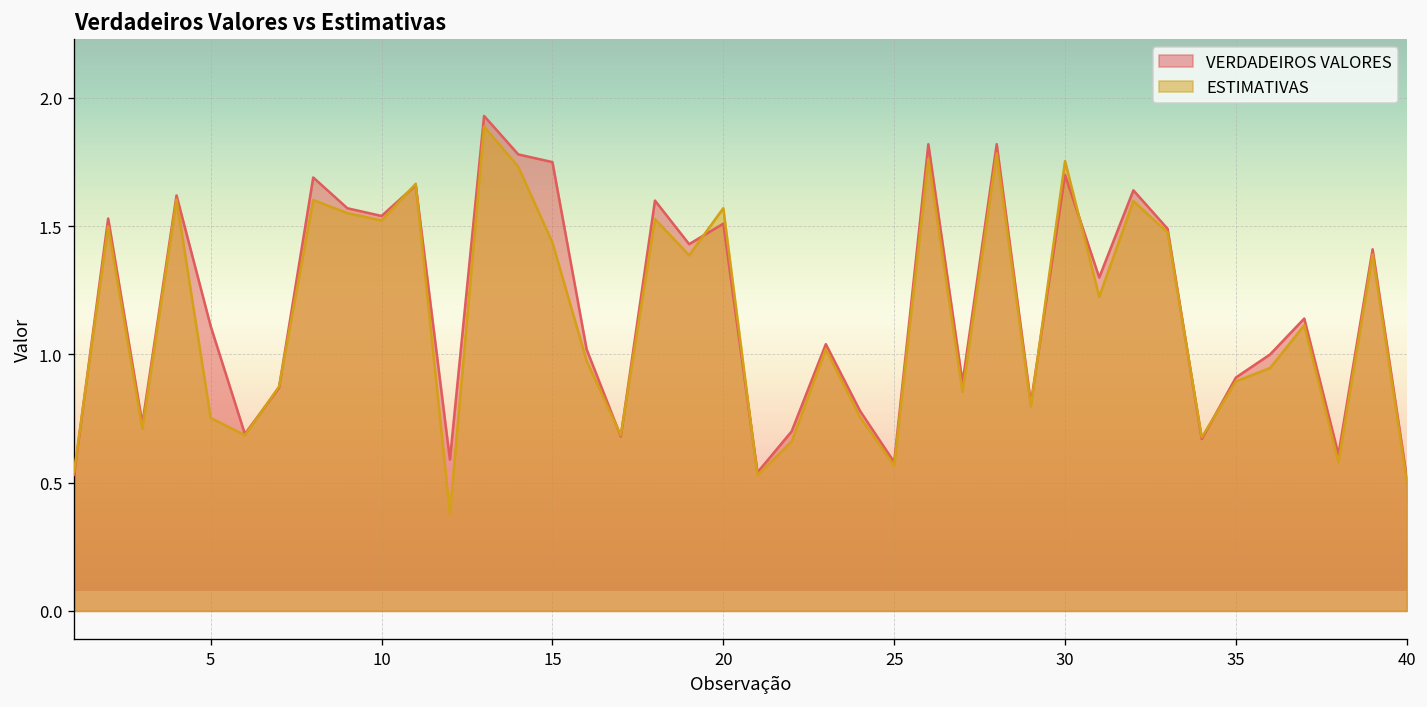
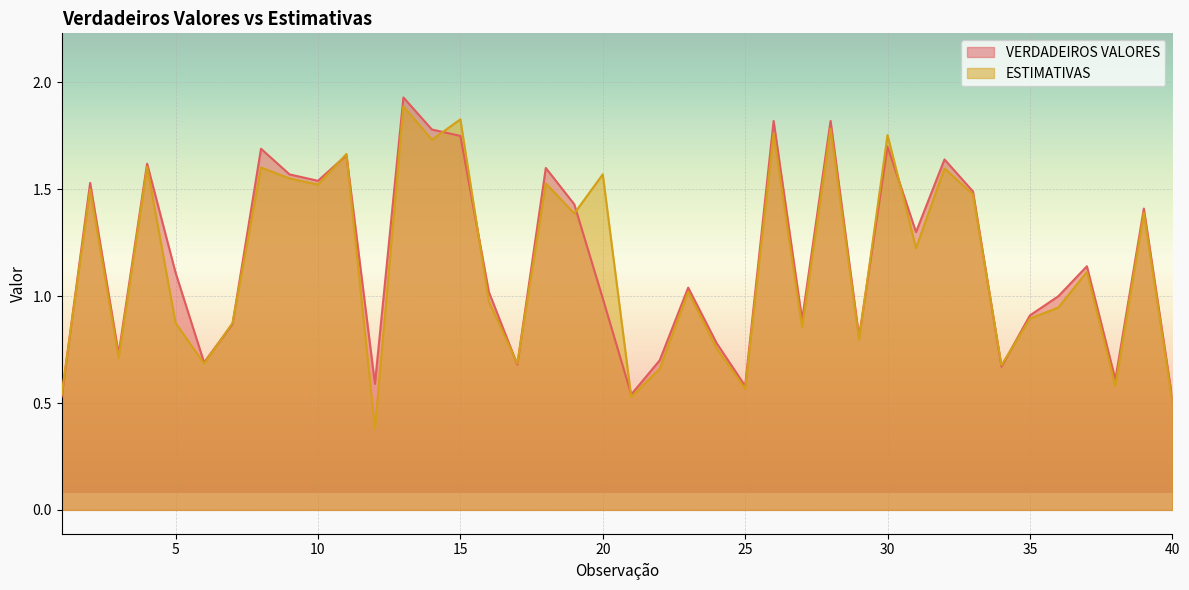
ESTIMATIVAS, 5: 0.75 -> 0.87
ESTIMATIVAS, 15: 1.44 -> 1.83
VERDADEIROS VALORES, 20: 1.51 -> 0.99
